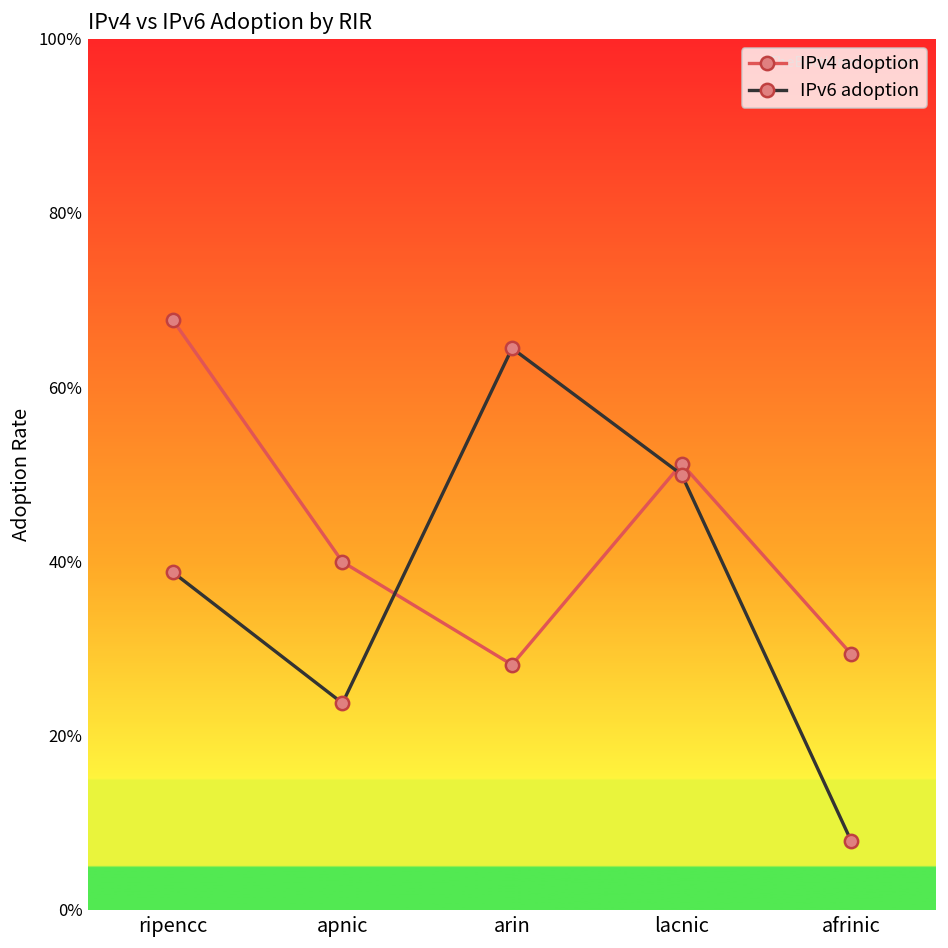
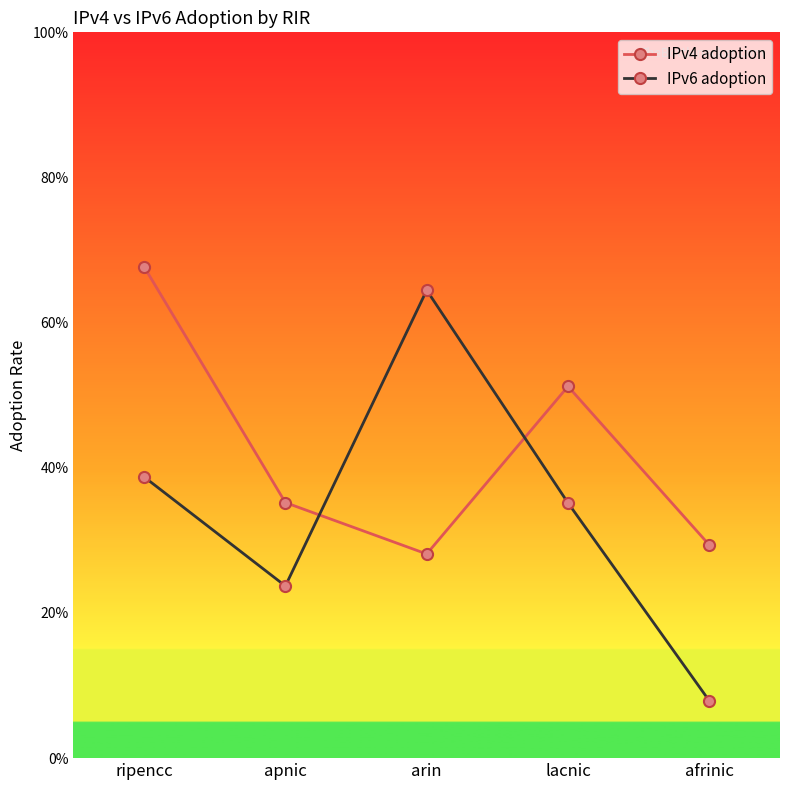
IPv4 adoption, apnic: 40% -> 35%
IPv6 adoption, lacnic: 50% -> 35%
